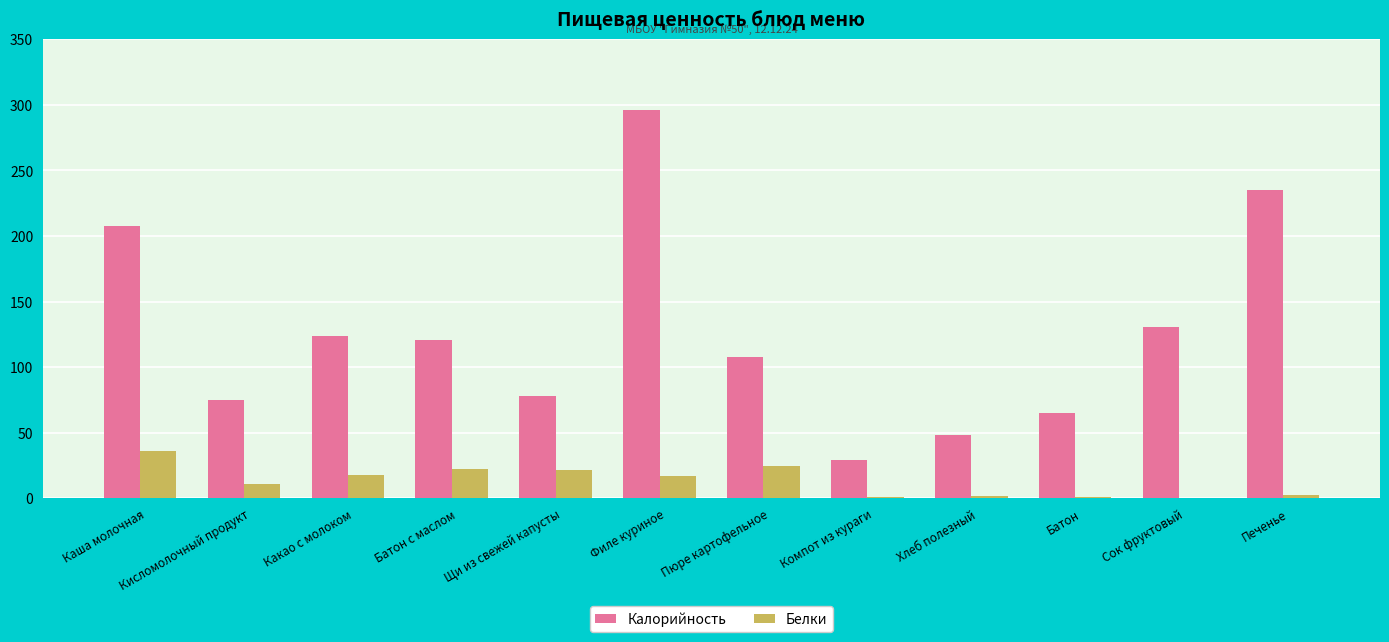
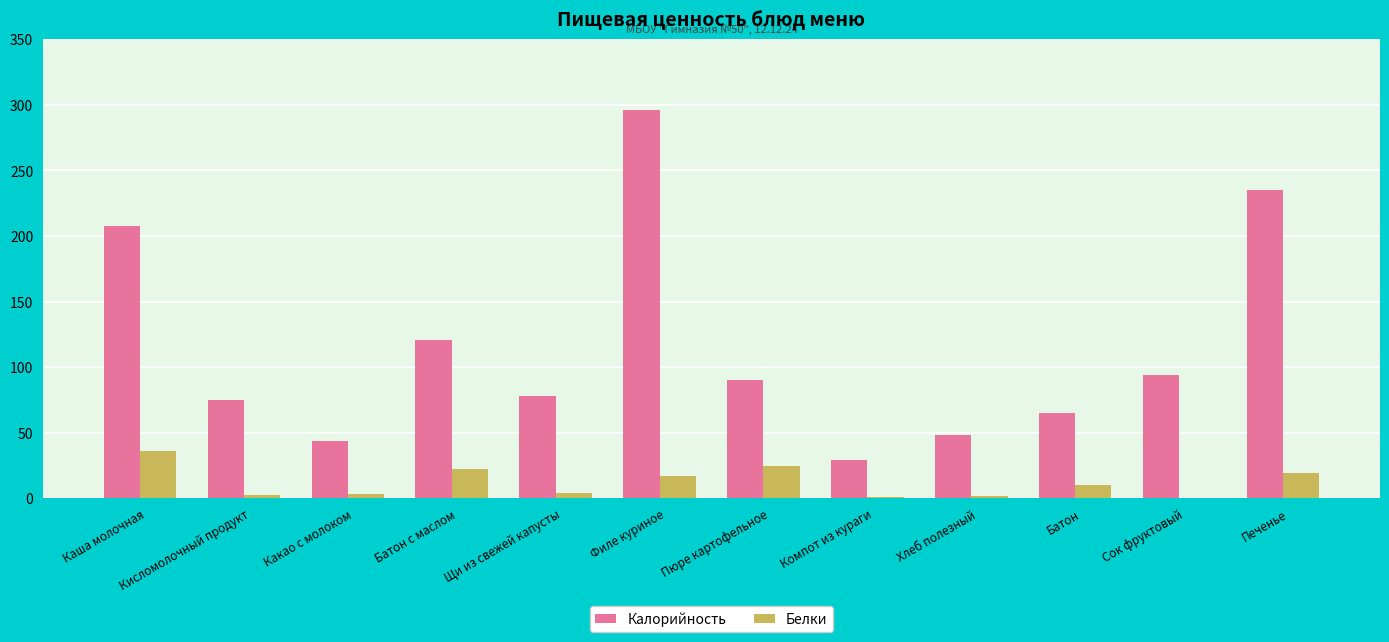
Белки, Кисломолочный продукт: 11 -> 3
Калорийность, Какао с молоком: 124 -> 44
Белки, Какао с молоком: 18 -> 4
Белки, Щи из свежей капусты: 22 -> 4
Калорийность, Пюре картофельное: 108 -> 90
Белки, Батон: 1 -> 10
Калорийность, Сок фруктовый: 131 -> 94
Белки, Печенье: 3 -> 19
